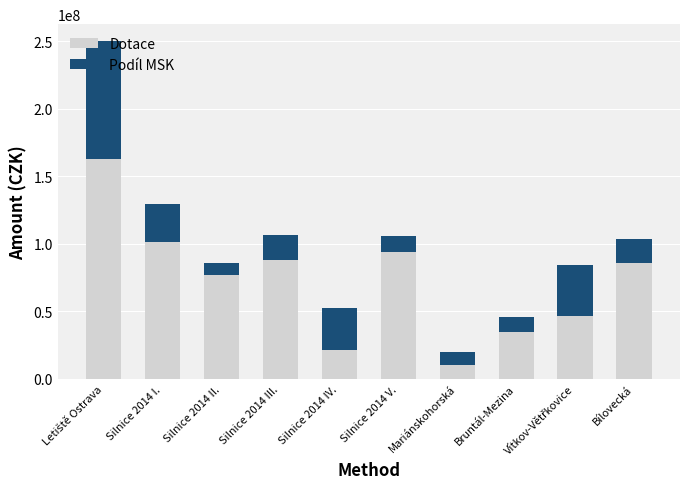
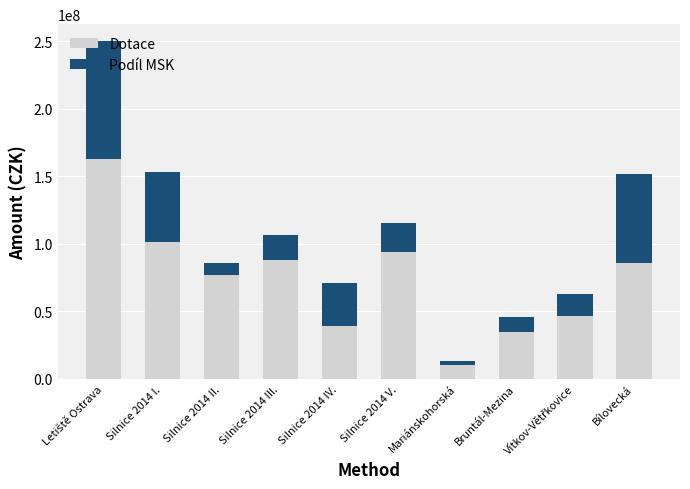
Podíl MSK, Silnice 2014 I.: 28000000 -> 52000000
Dotace, Silnice 2014 IV.: 21000000 -> 39000000
Podíl MSK, Silnice 2014 V.: 11000000 -> 21000000
Podíl MSK, Mariánskohorská: 10000000 -> 3000000
Podíl MSK, Vítkov-Větřkovice: 38000000 -> 17000000
Podíl MSK, Bílovecká: 18000000 -> 66000000
